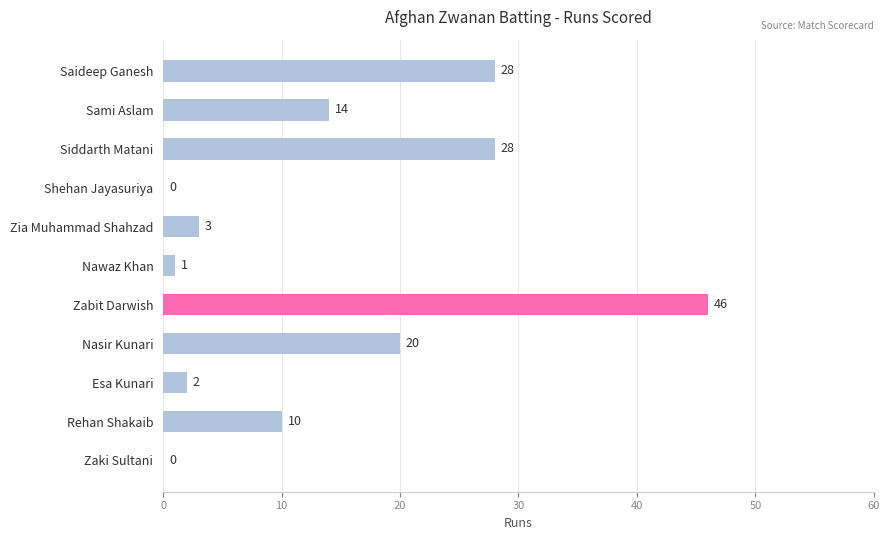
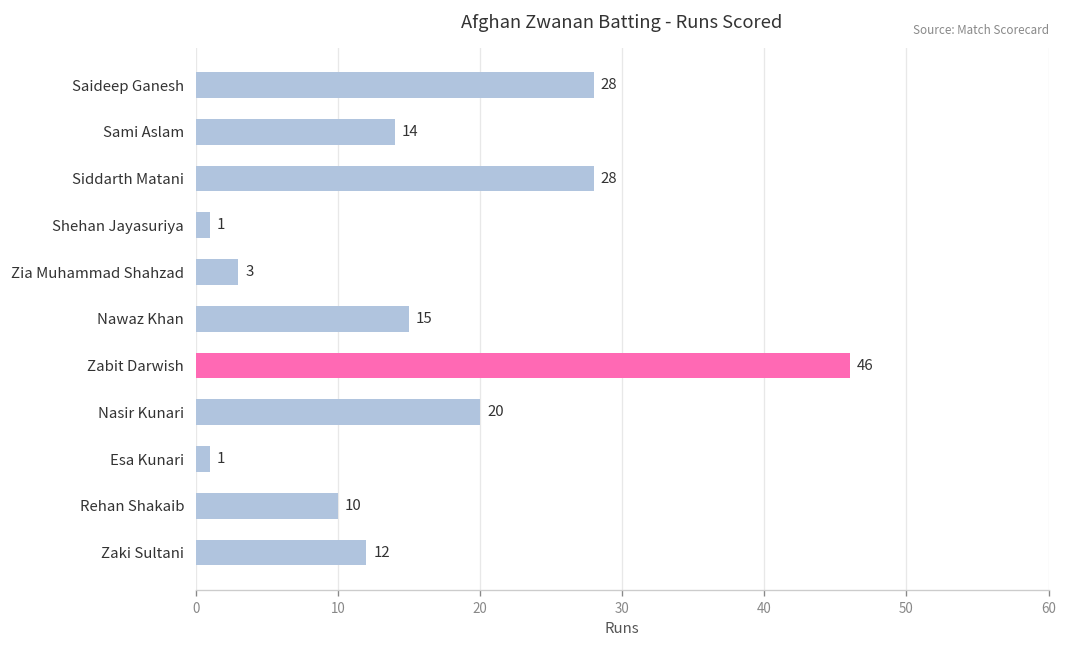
Shehan Jayasuriya: 0 -> 1
Nawaz Khan: 1 -> 15
Esa Kunari: 2 -> 1
Zaki Sultani: 0 -> 12
